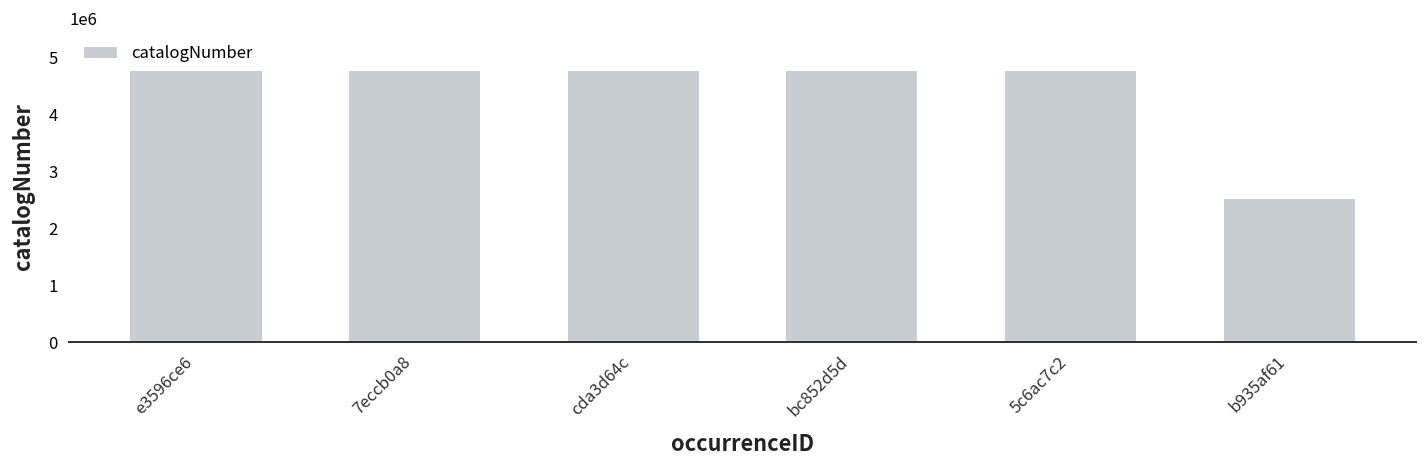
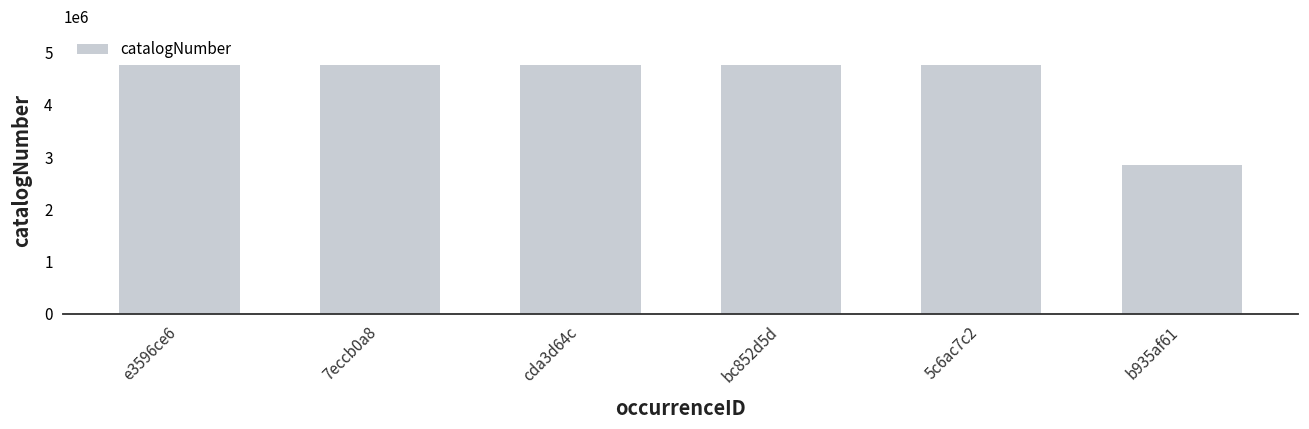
b935af61: 2500000 -> 2800000
